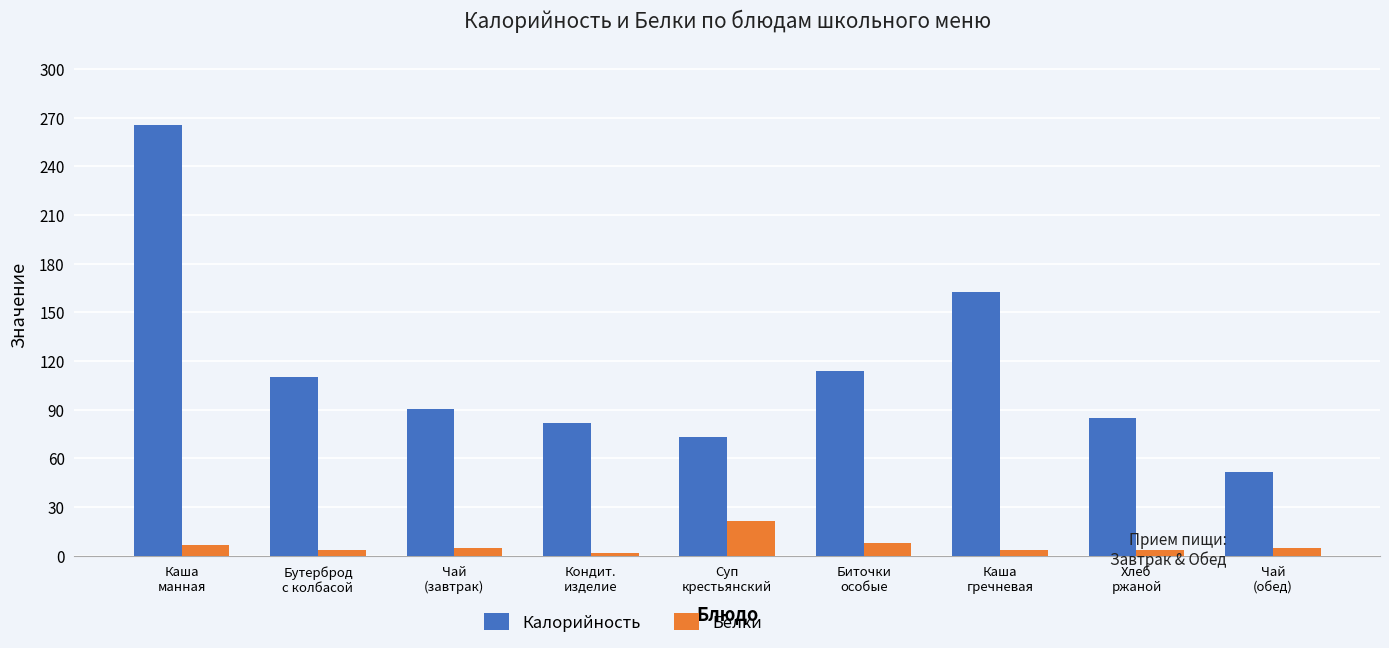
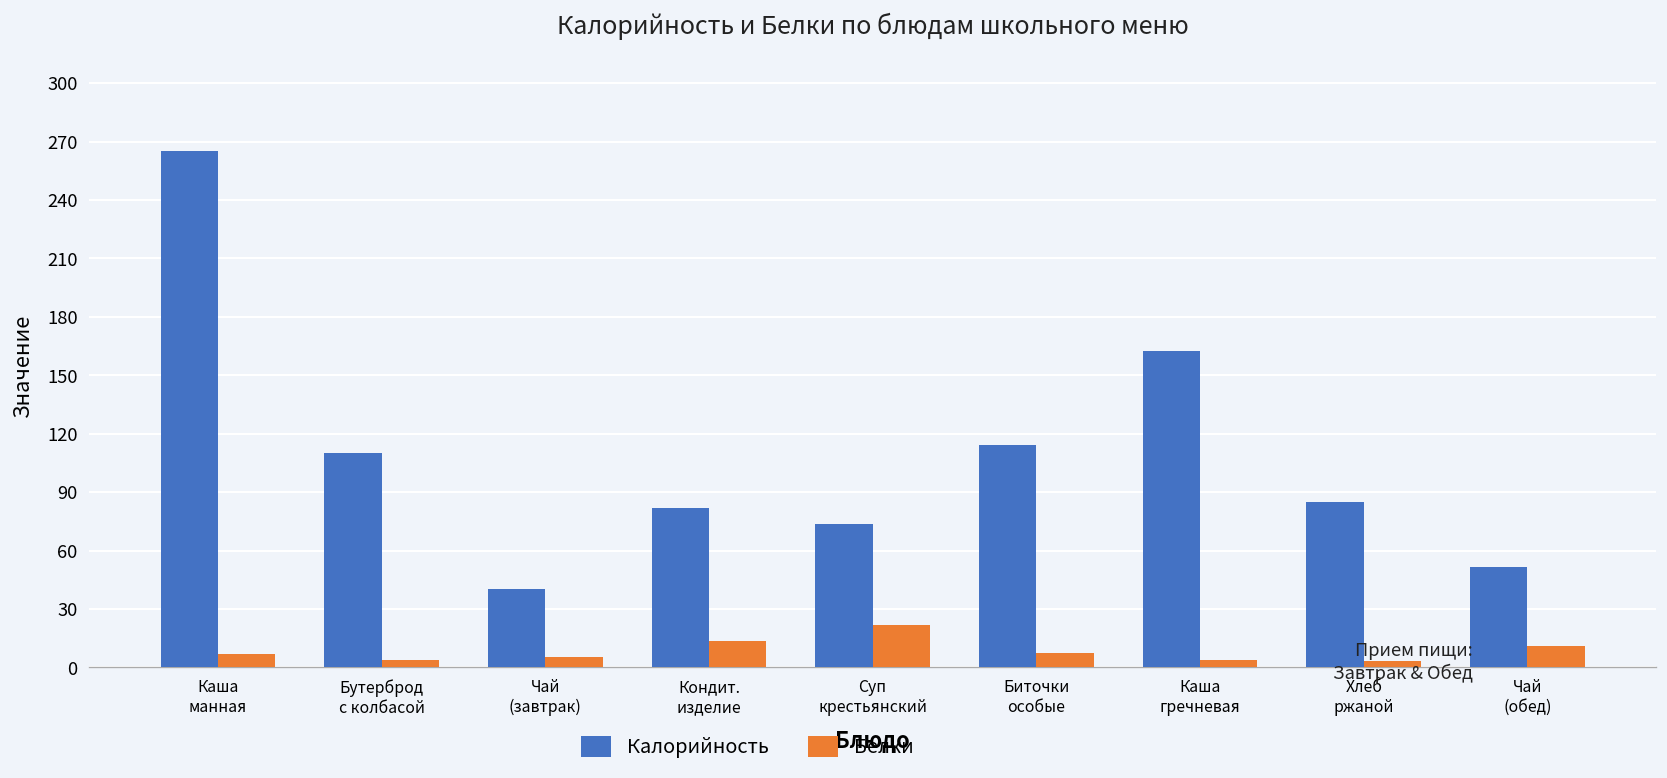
Калорийность, Чай (завтрак): 91 -> 40
Белки, Кондит. изделие: 2 -> 13
Белки, Чай (обед): 5 -> 11
